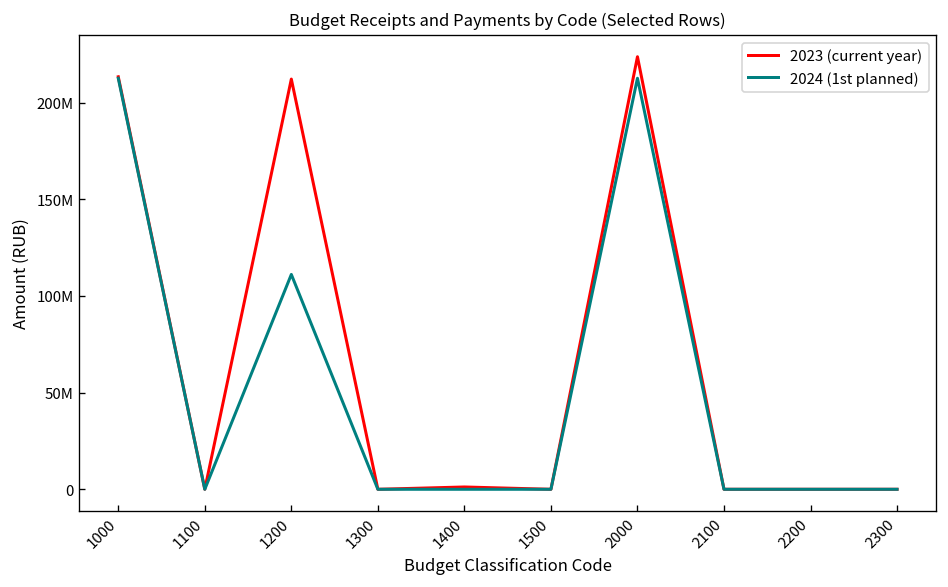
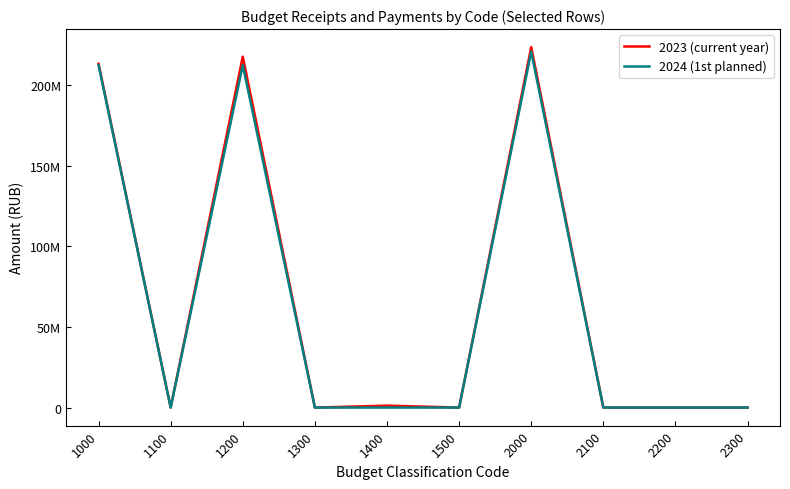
2023 (current year), 1200: 212000000 -> 218000000
2024 (1st planned), 1200: 111000000 -> 213000000
2024 (1st planned), 2000: 213000000 -> 221000000
